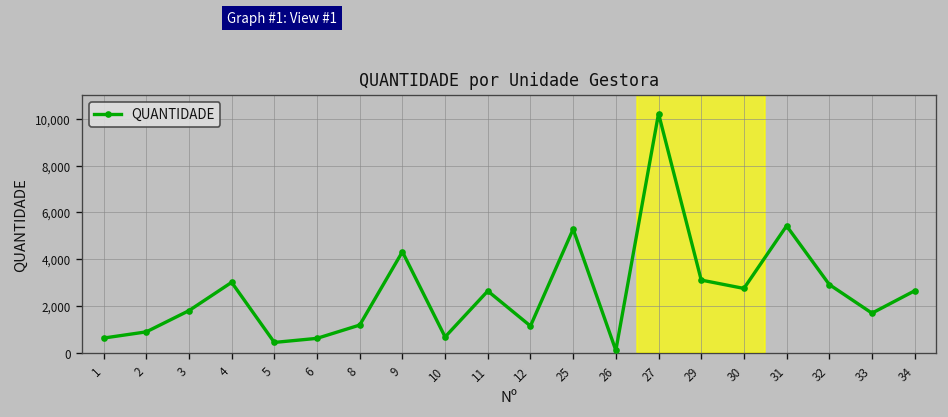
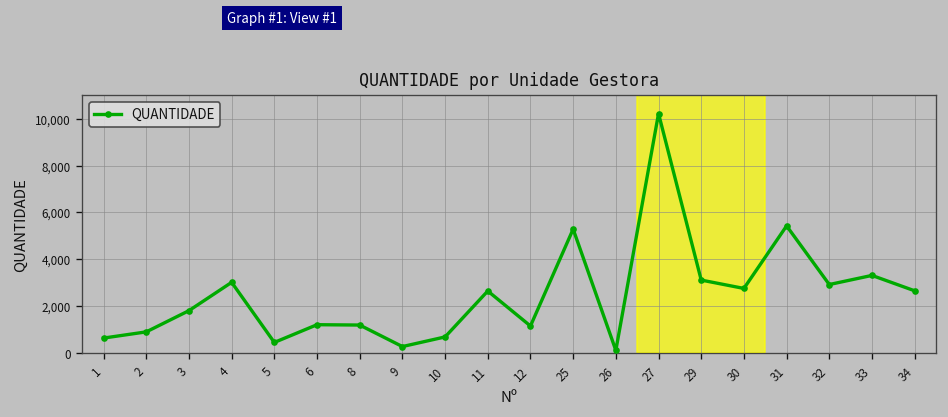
6: 600 -> 1,200
9: 4,300 -> 300
33: 1,700 -> 3,300
